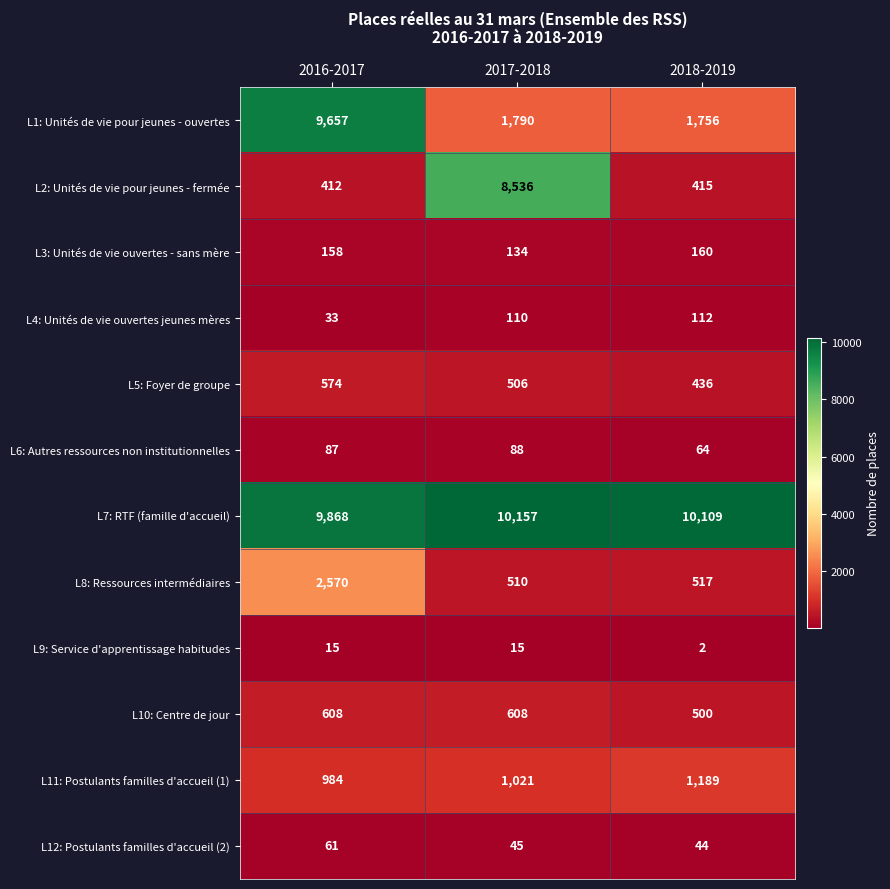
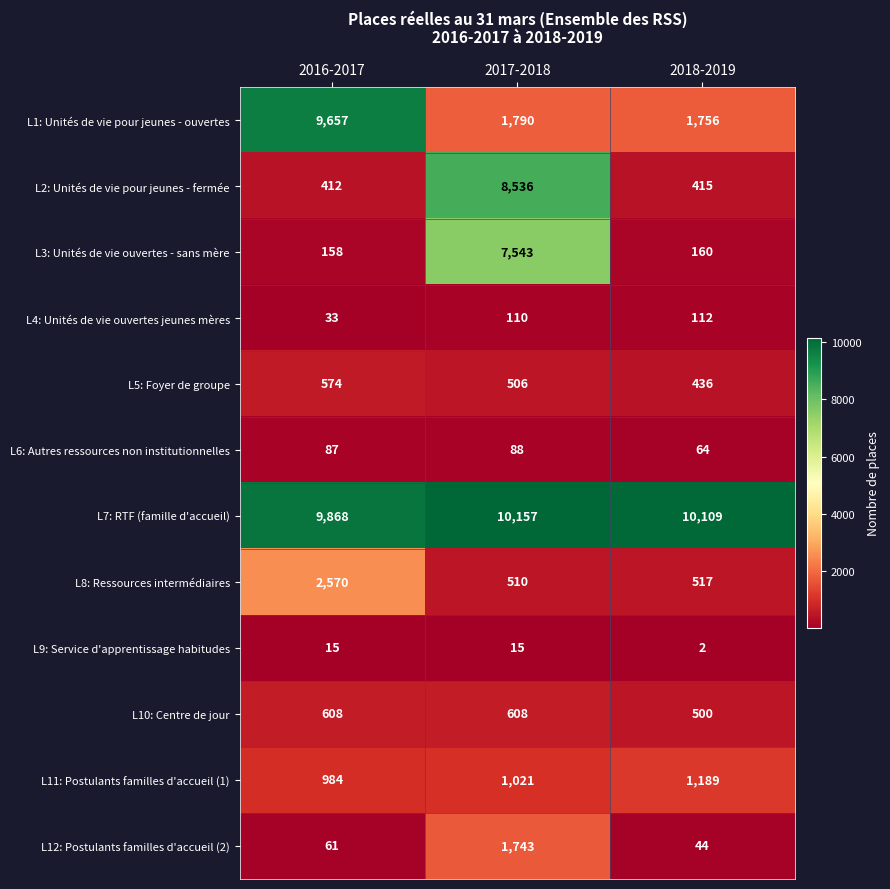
L3: Unités de vie ouvertes - sans mère, 2017-2018: 134 -> 7,543
L12: Postulants familles d'accueil (2), 2017-2018: 45 -> 1,743
